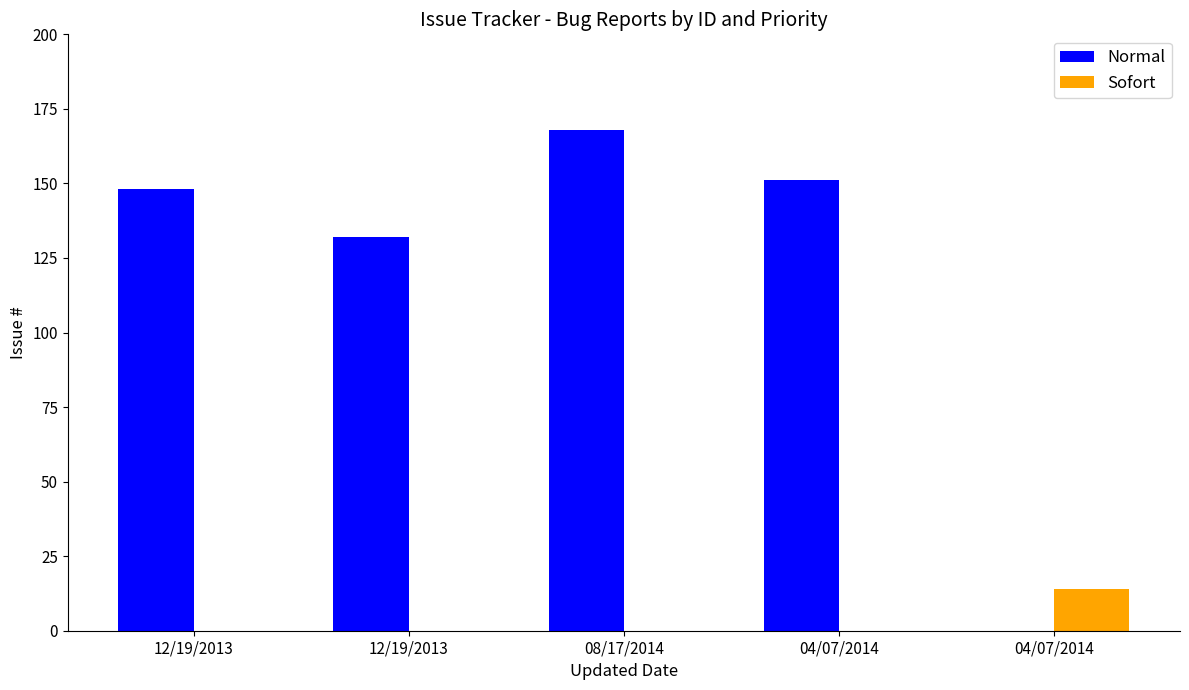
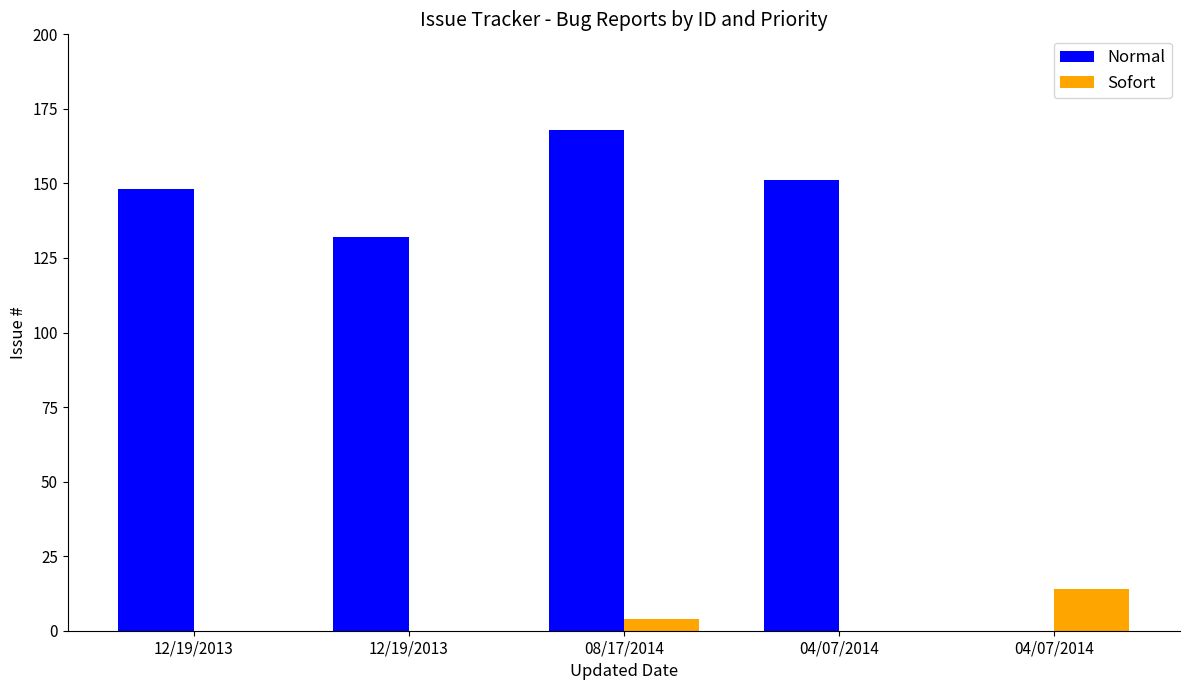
Sofort, 08/17/2014: 0 -> 4
